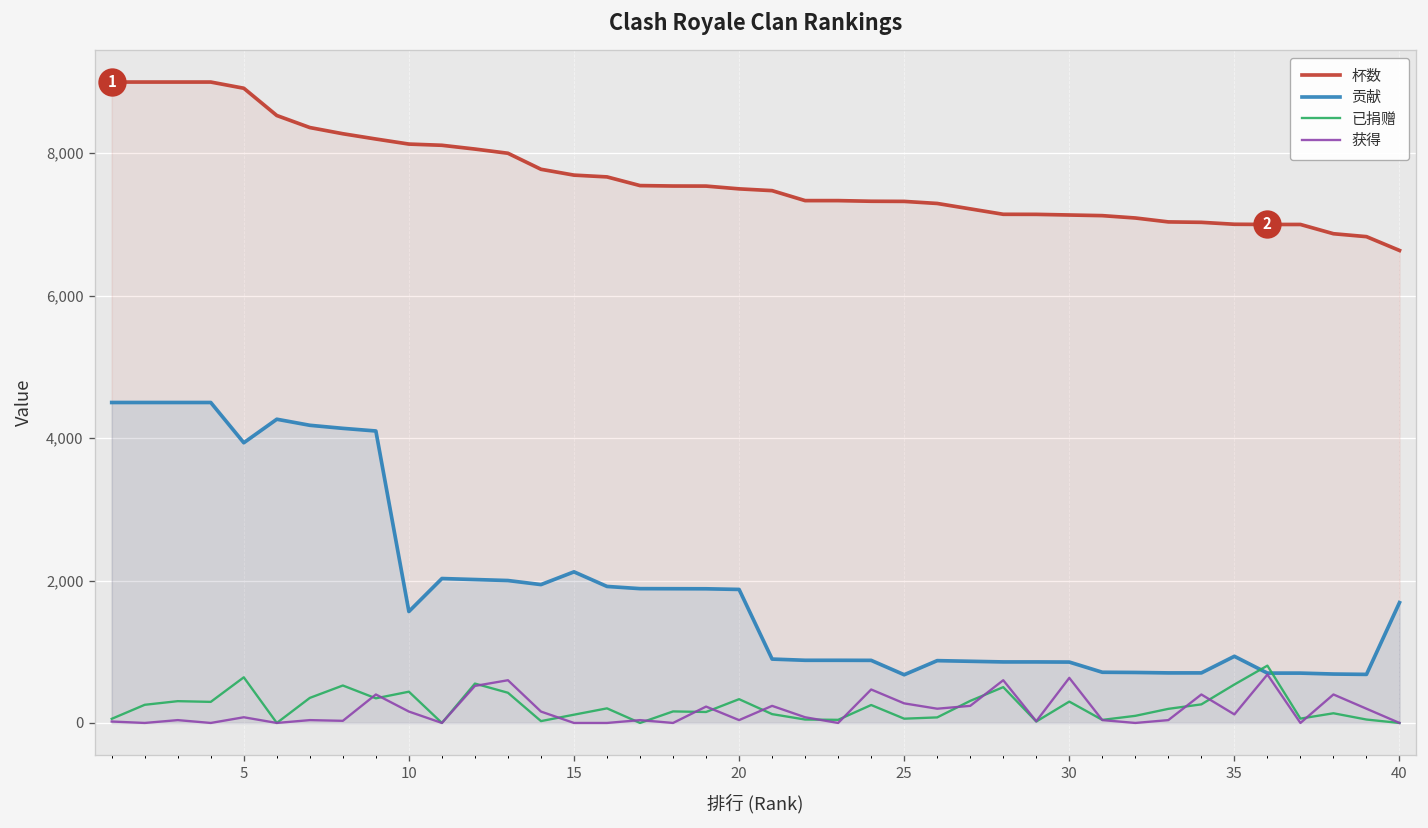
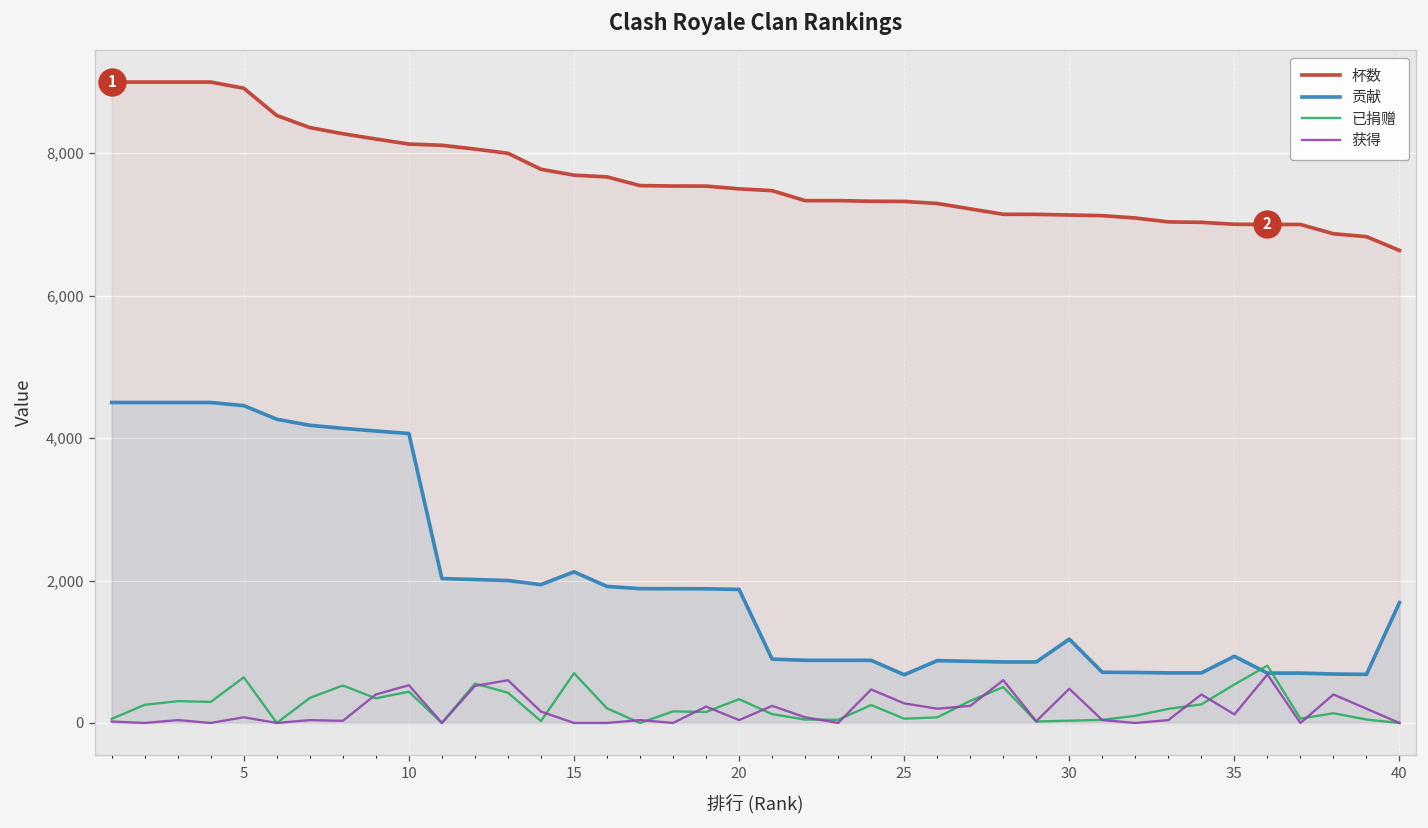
贡献, 5: 3,900 -> 4,500
贡献, 10: 1,600 -> 4,100
获得, 10: 200 -> 500
已捐赠, 15: 100 -> 700
贡献, 30: 900 -> 1,200
已捐赠, 30: 300 -> 0
获得, 30: 600 -> 500
